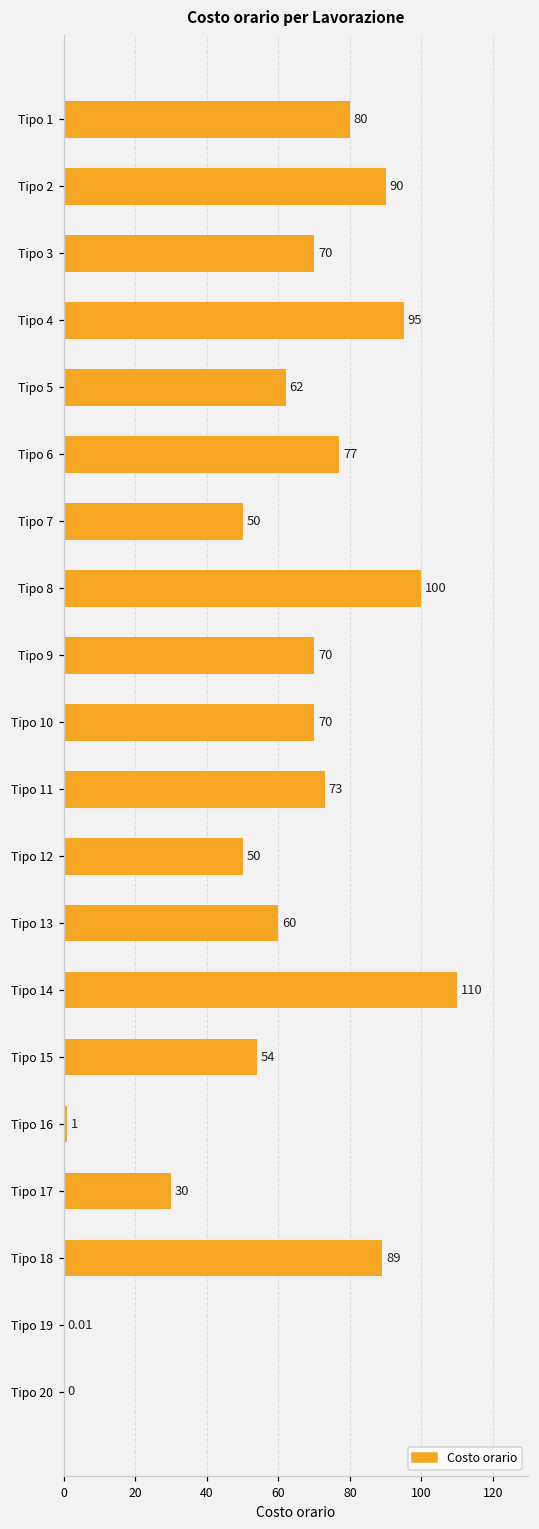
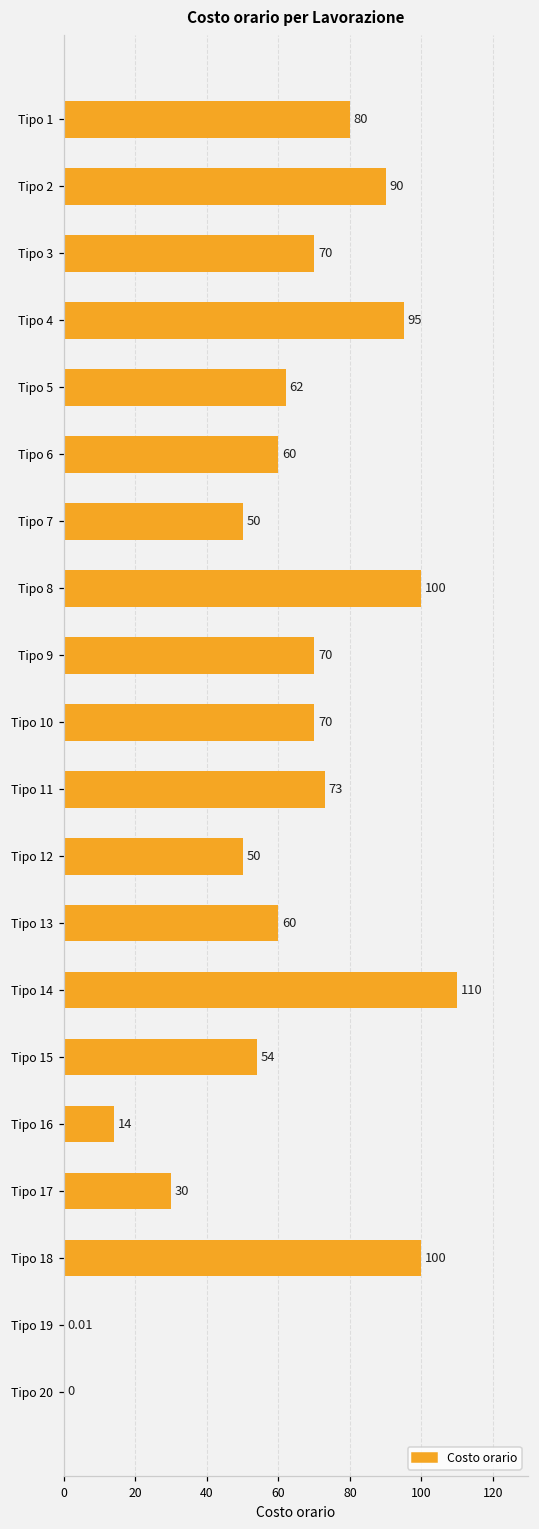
Tipo 6: 77 -> 60
Tipo 16: 1 -> 14
Tipo 18: 89 -> 100
